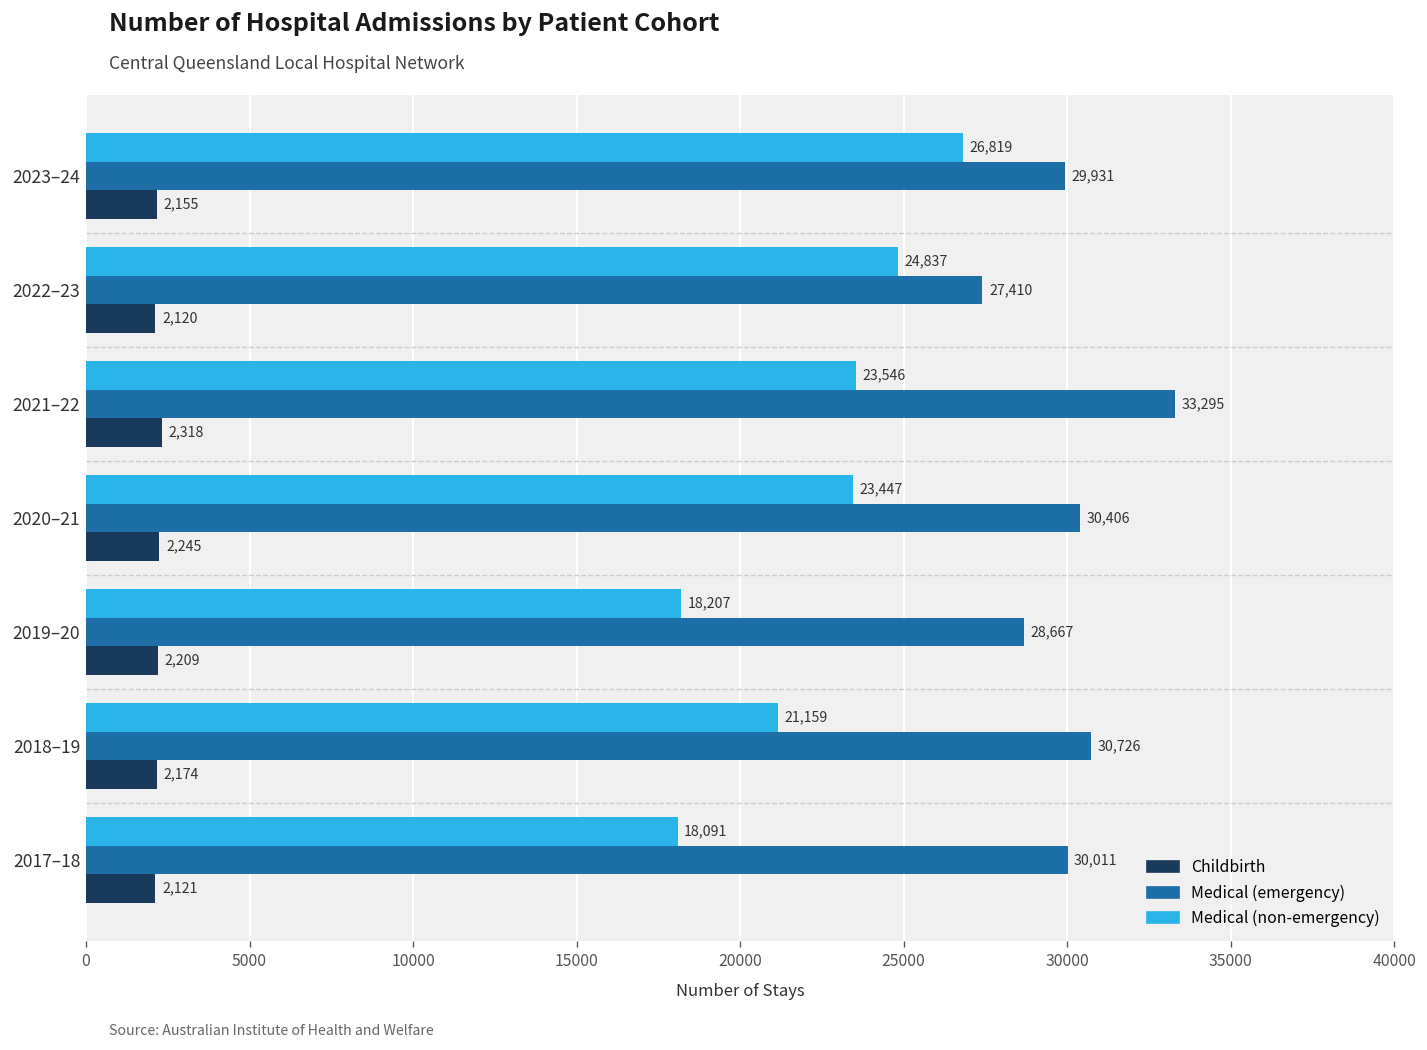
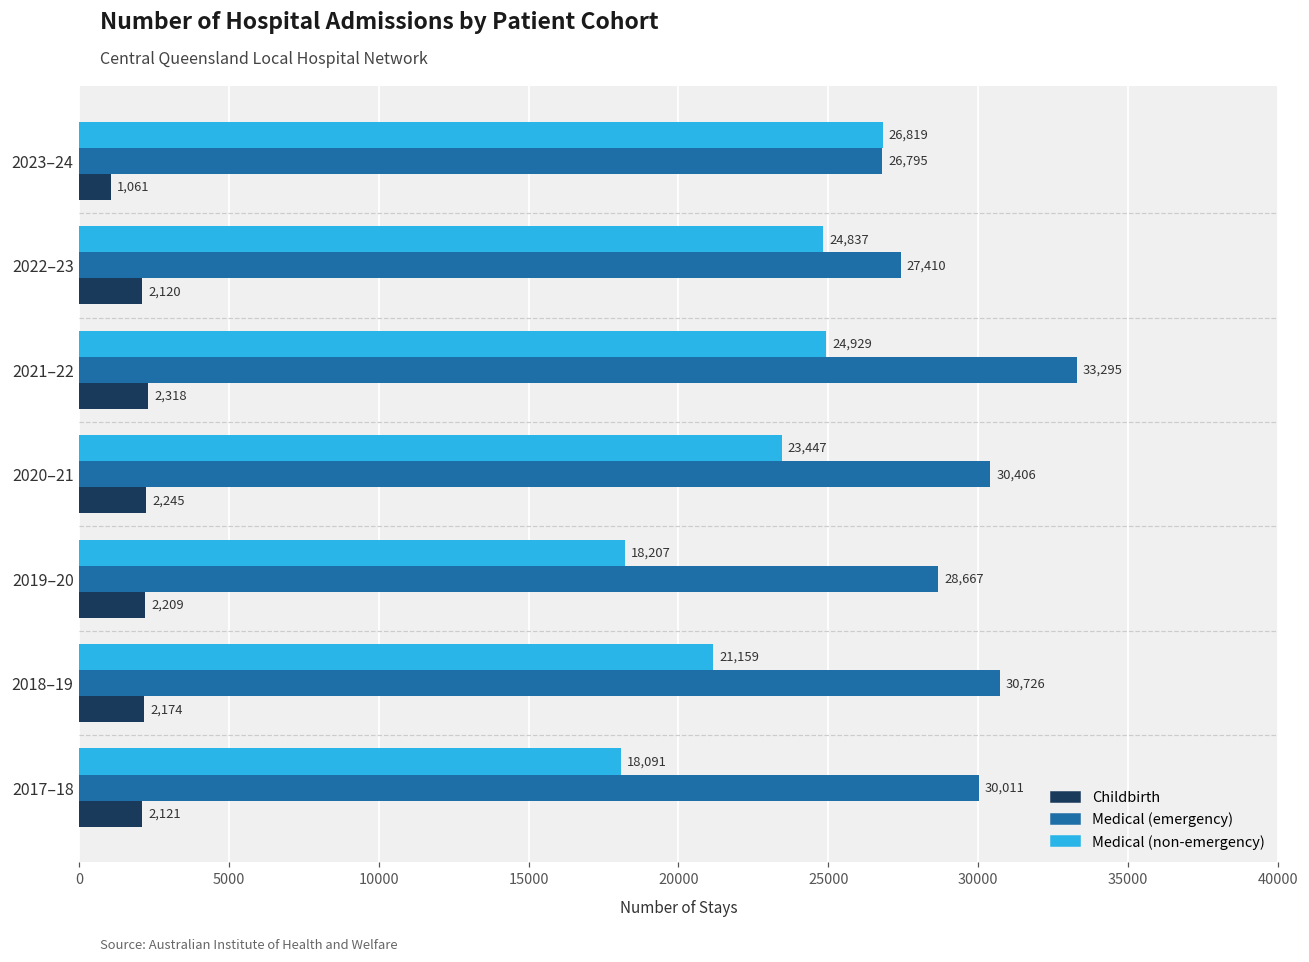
Medical (emergency), 2023–24: 29,931 -> 26,795
Childbirth, 2023–24: 2,155 -> 1,061
Medical (non-emergency), 2021–22: 23,546 -> 24,929
